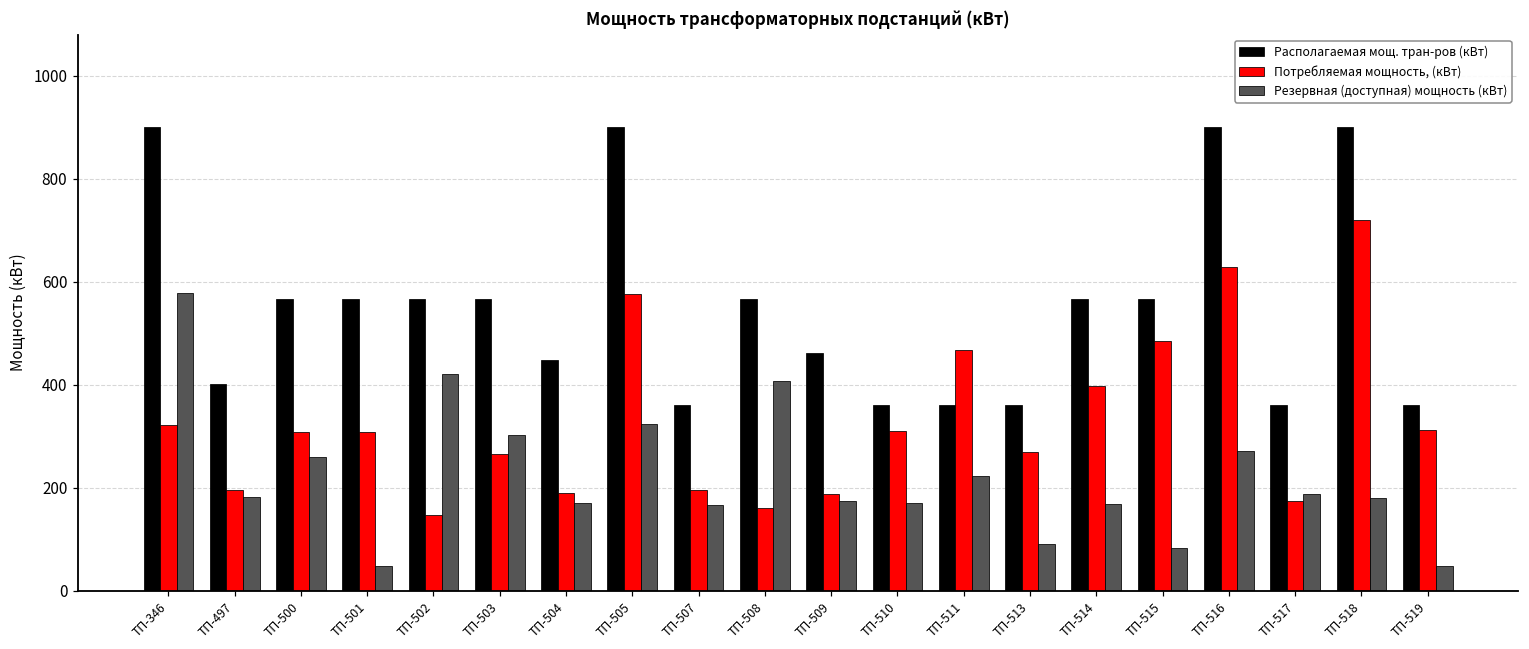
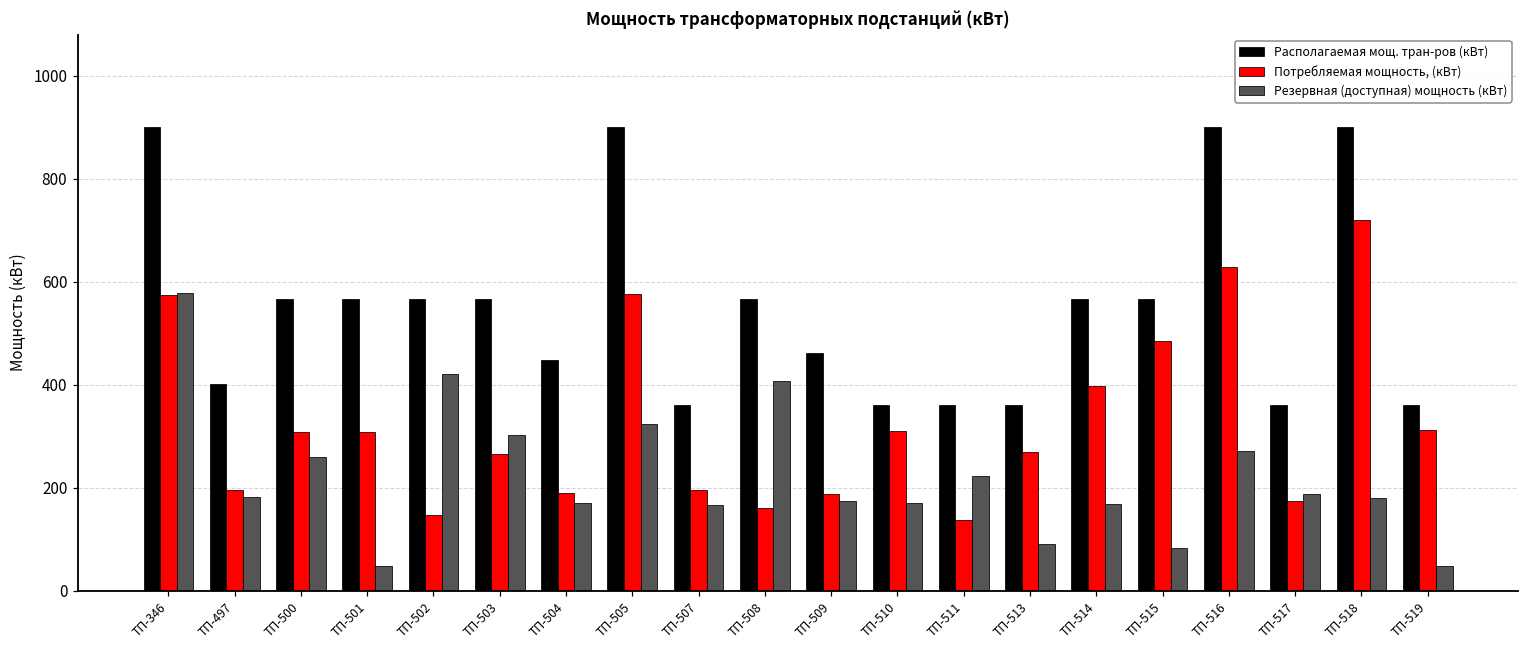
Потребляемая мощность, (кВт), ТП-346: 320 -> 570
Потребляемая мощность, (кВт), ТП-511: 470 -> 140
